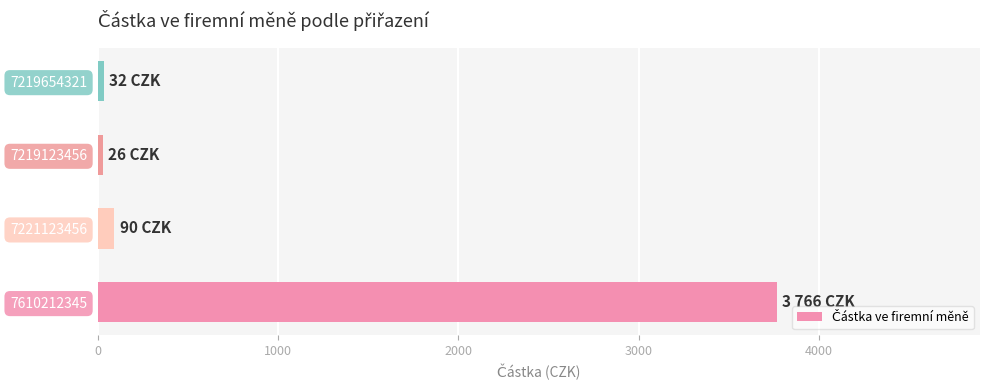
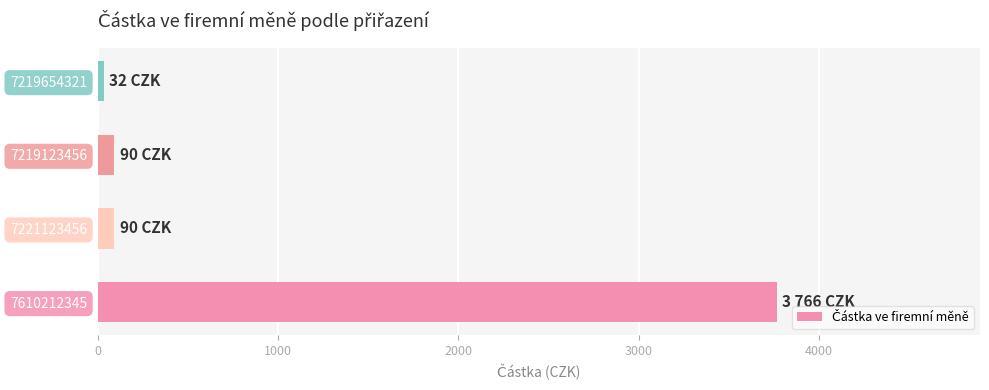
7219123456: 26 -> 90
